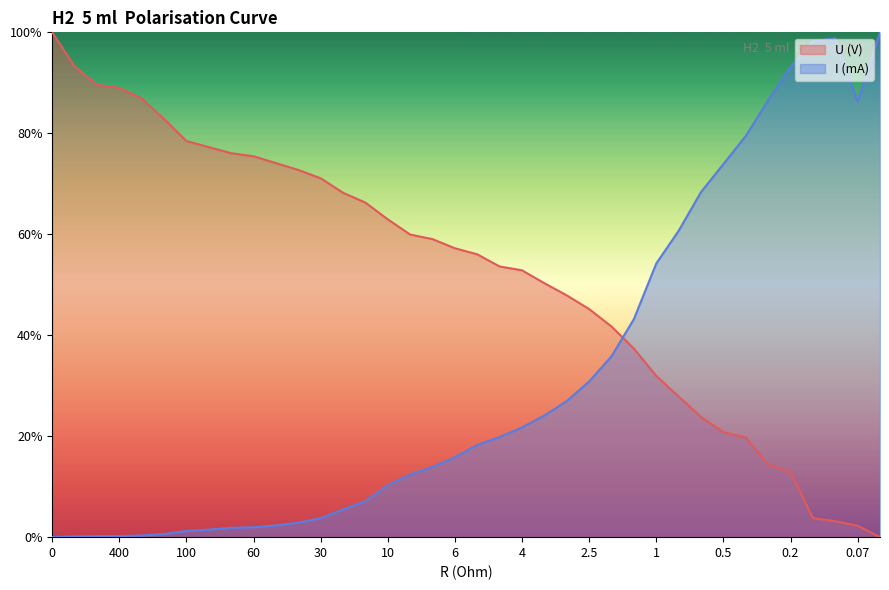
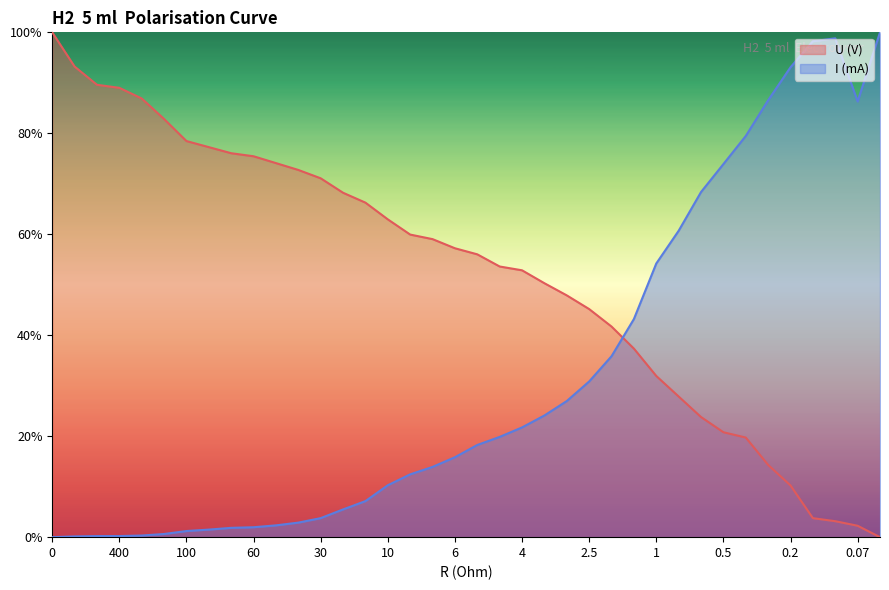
U (V), 0.2: 13% -> 10%
